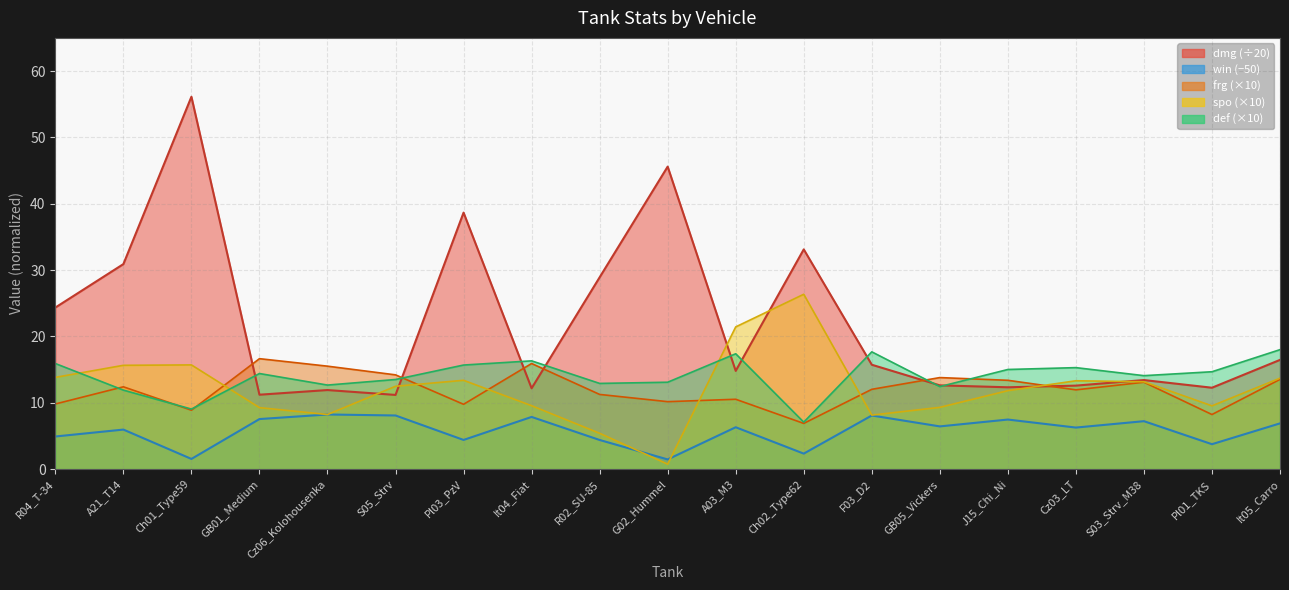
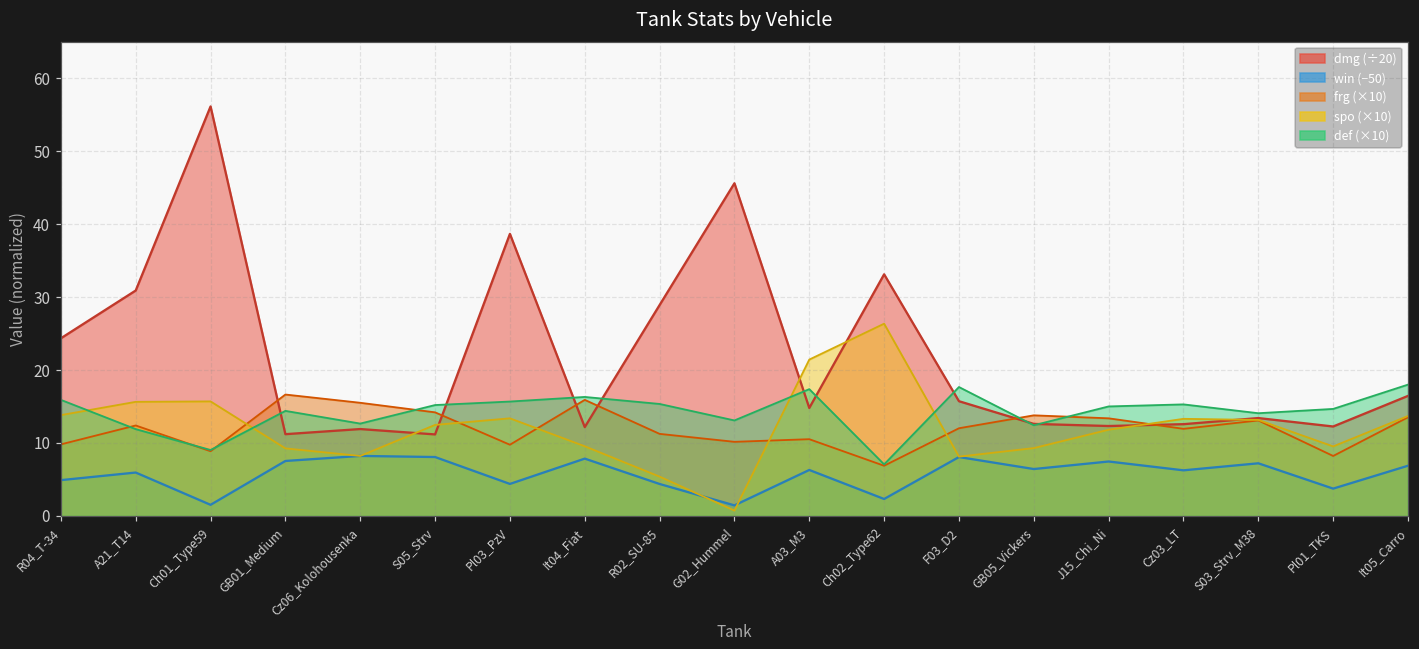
def (×10), S05_Strv: 14 -> 15
def (×10), R02_SU-85: 13 -> 15
